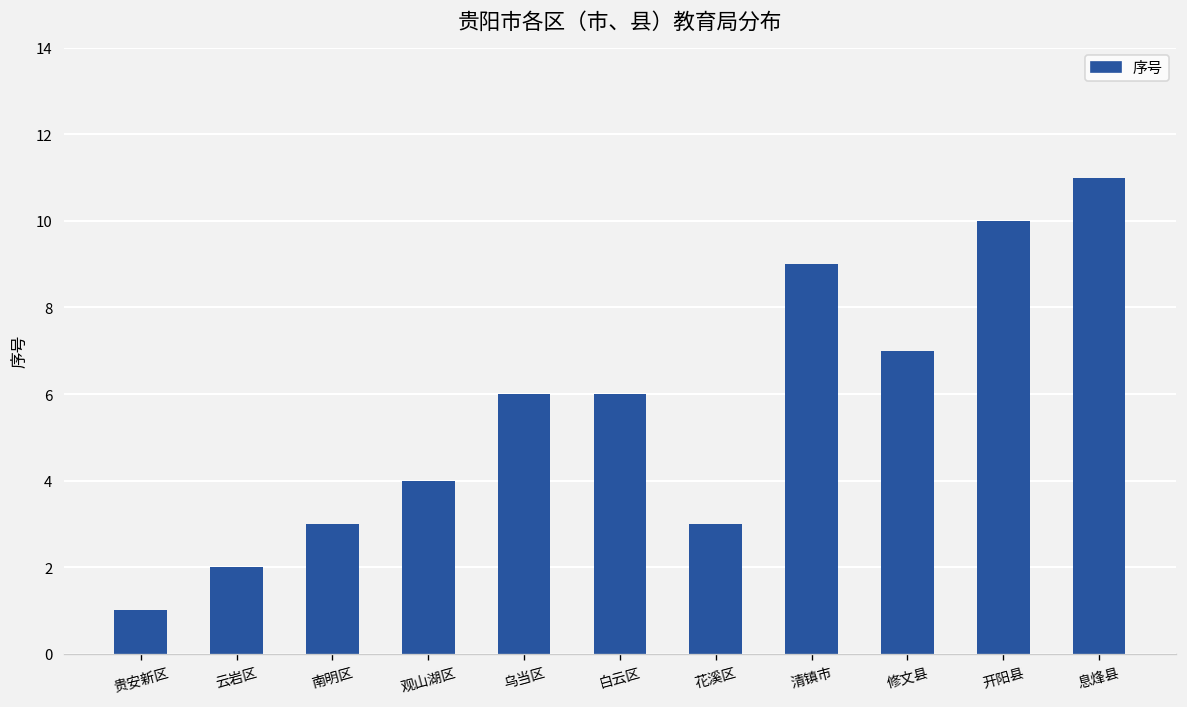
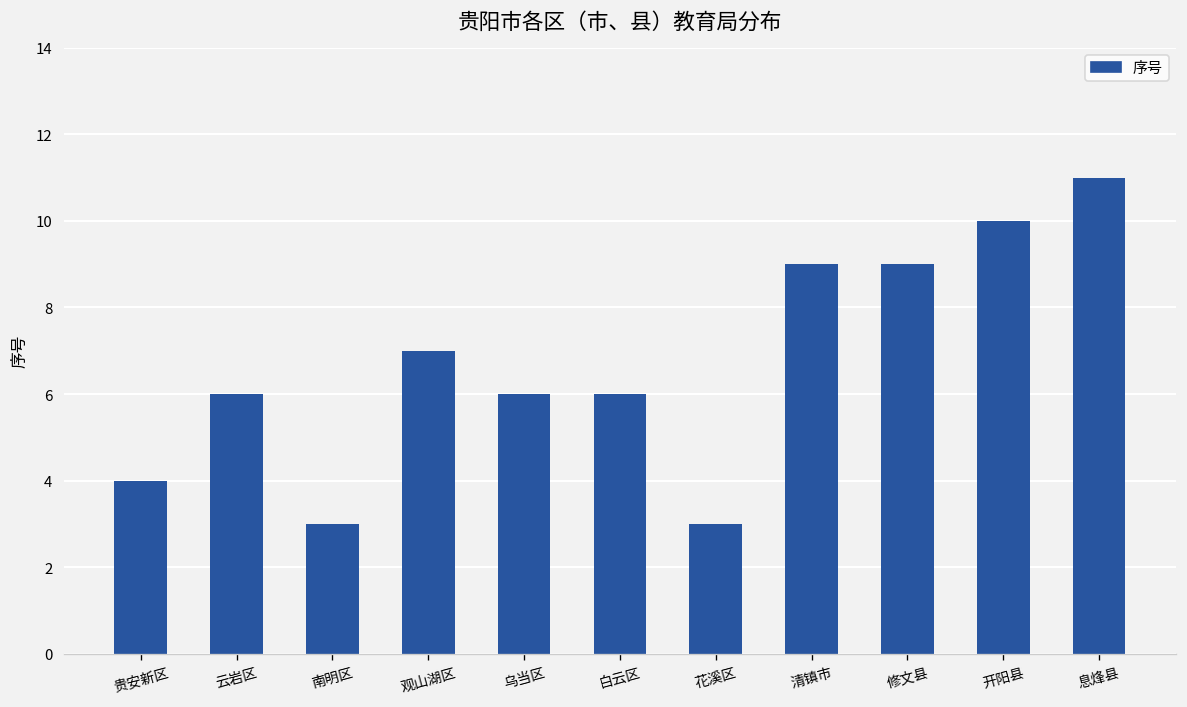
贵安新区: 1 -> 4
云岩区: 2 -> 6
观山湖区: 4 -> 7
修文县: 7 -> 9
